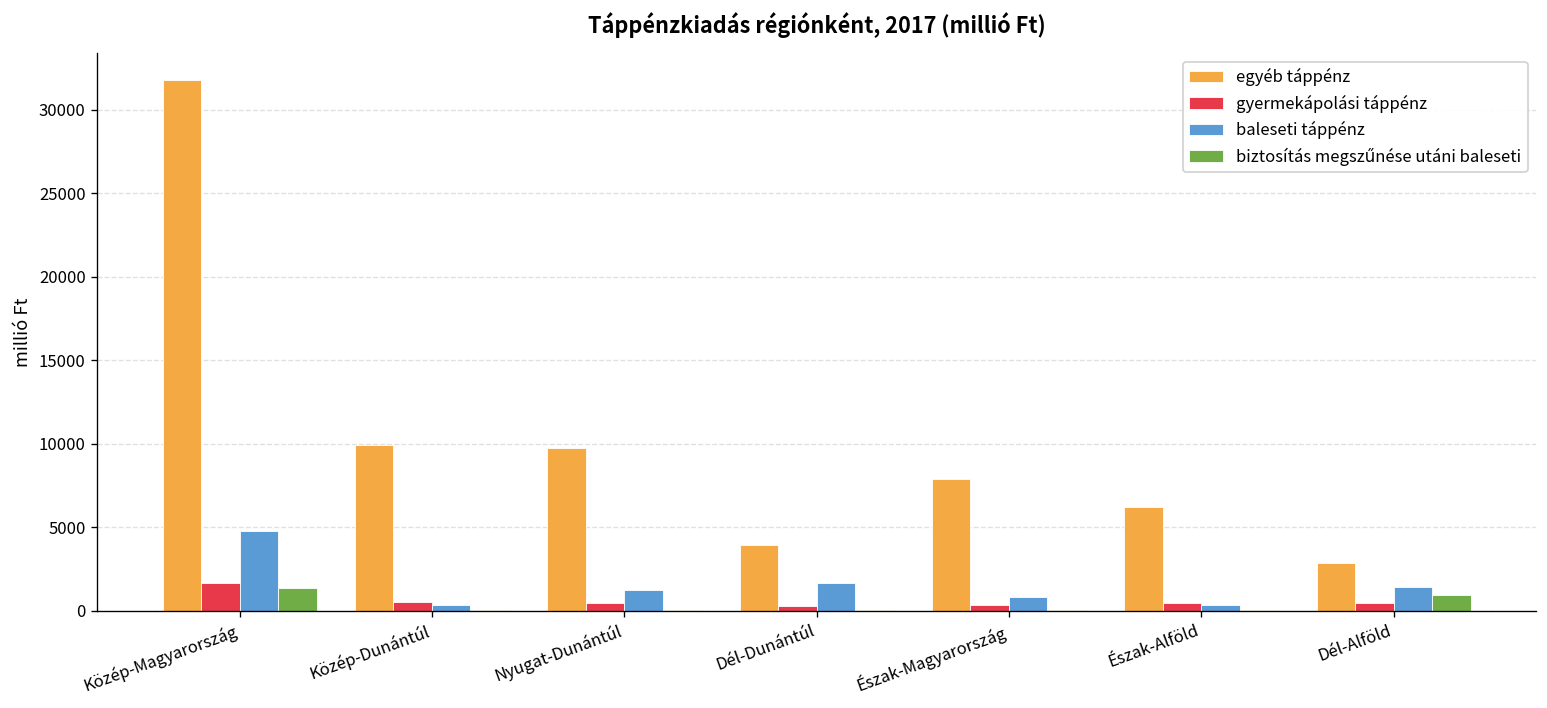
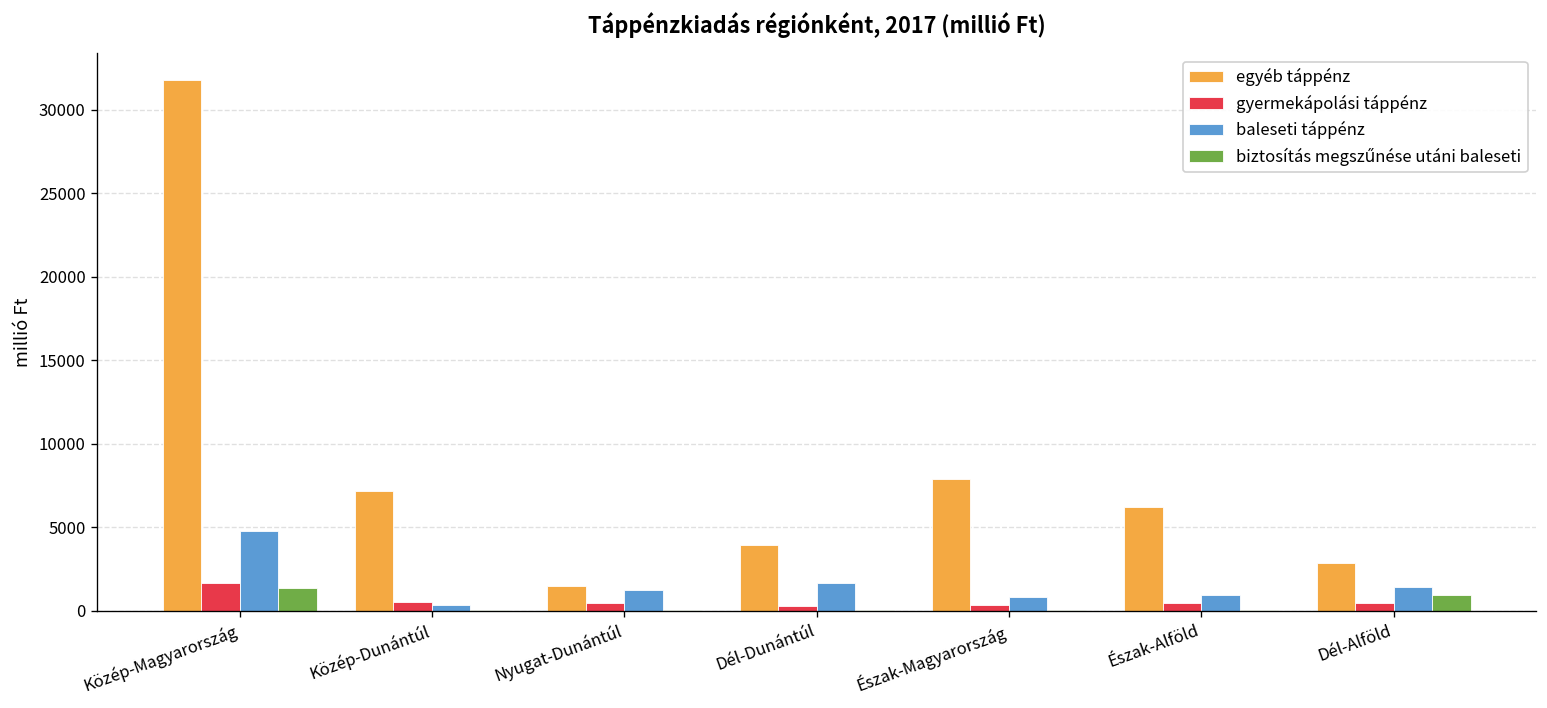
egyéb táppénz, Közép-Dunántúl: 9900 -> 7200
egyéb táppénz, Nyugat-Dunántúl: 9700 -> 1500
baleseti táppénz, Észak-Alföld: 300 -> 900
